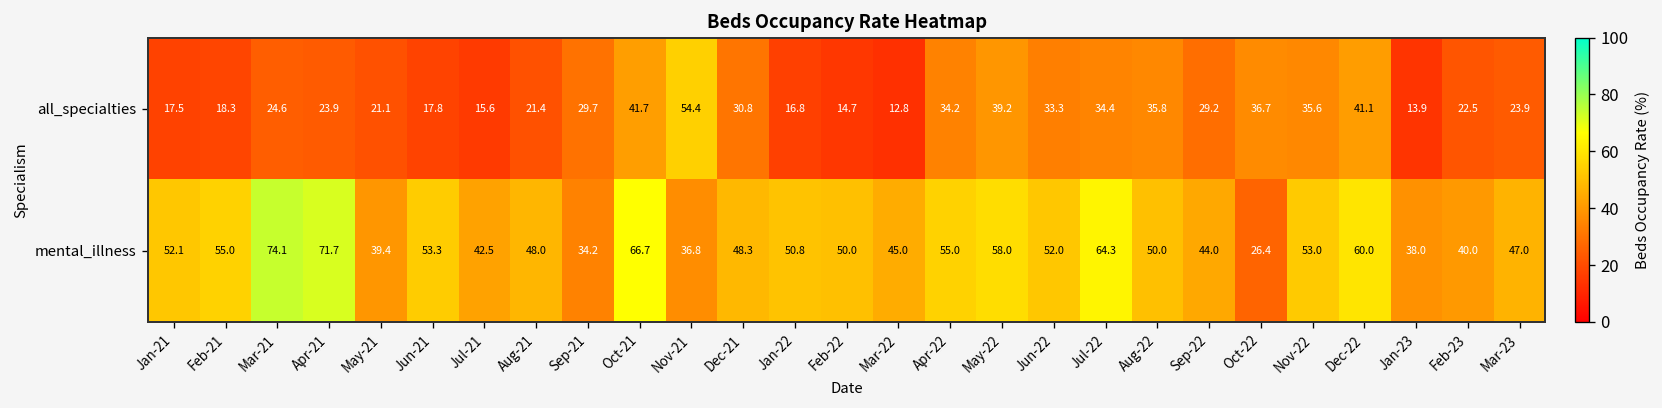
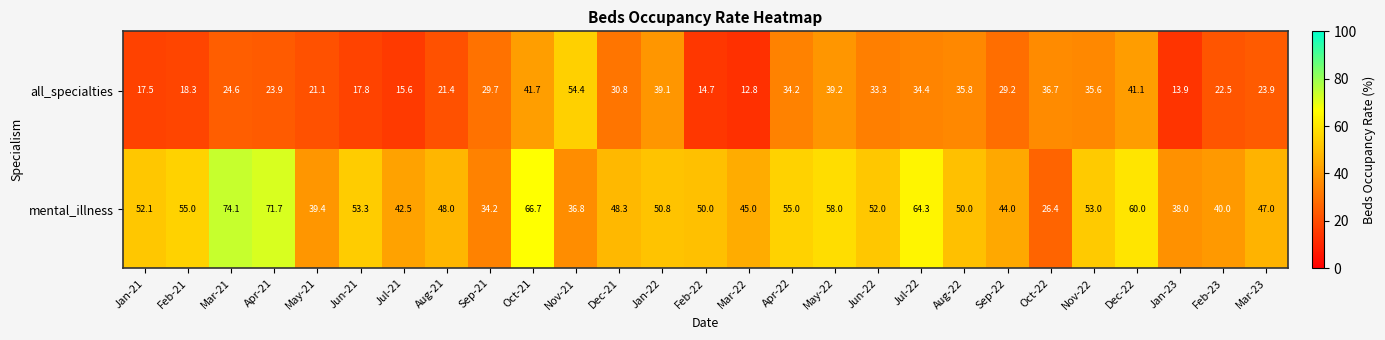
all_specialties, Jan-22: 16.8 -> 39.1
